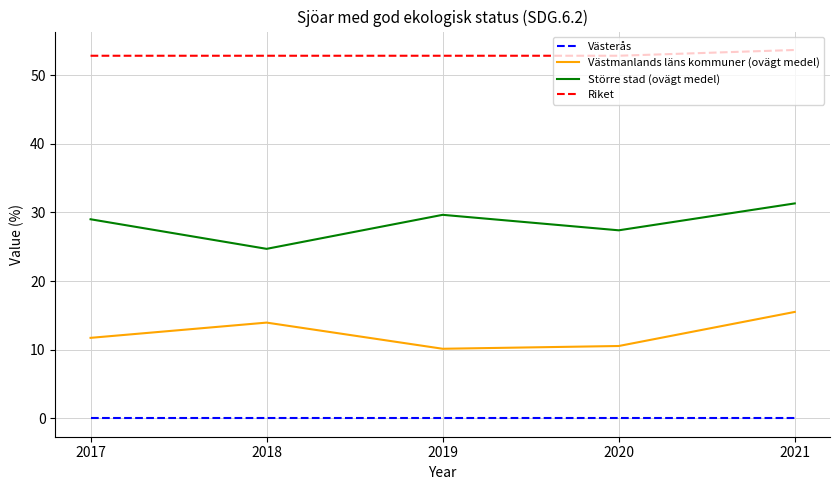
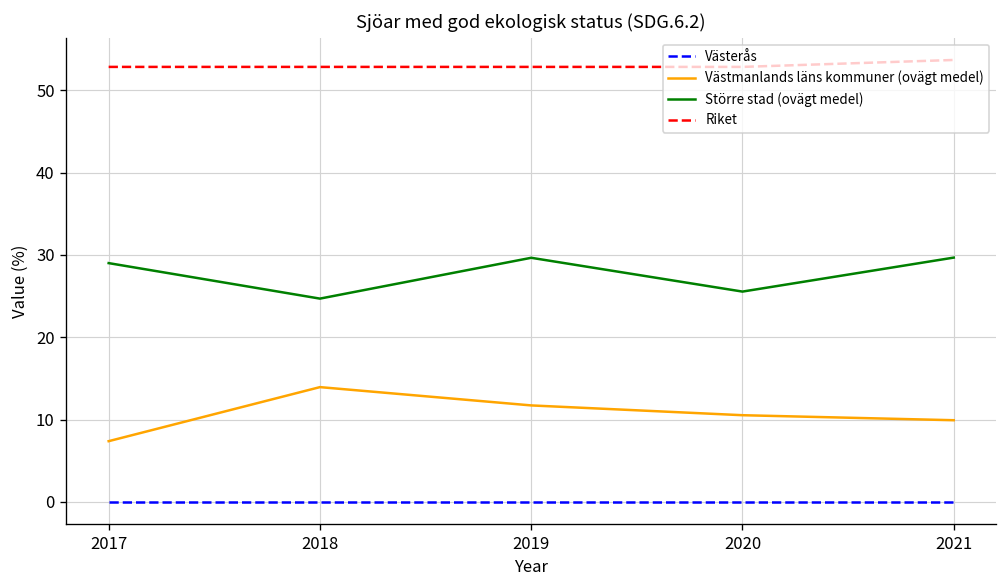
Västmanlands läns kommuner (ovägt medel), 2017: 12 -> 7
Västmanlands läns kommuner (ovägt medel), 2019: 10 -> 12
Större stad (ovägt medel), 2020: 27 -> 26
Västmanlands läns kommuner (ovägt medel), 2021: 16 -> 10
Större stad (ovägt medel), 2021: 31 -> 30
